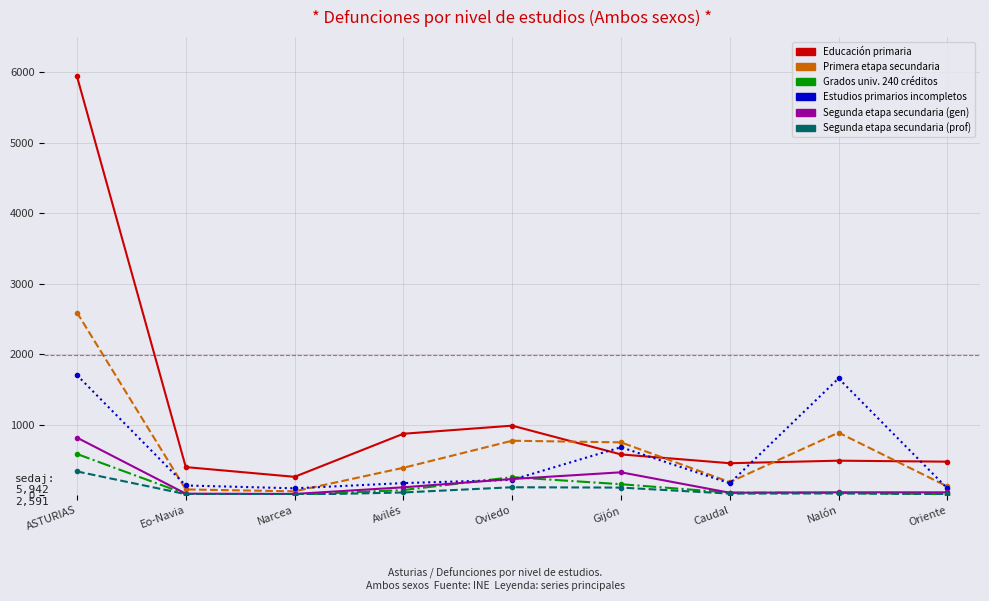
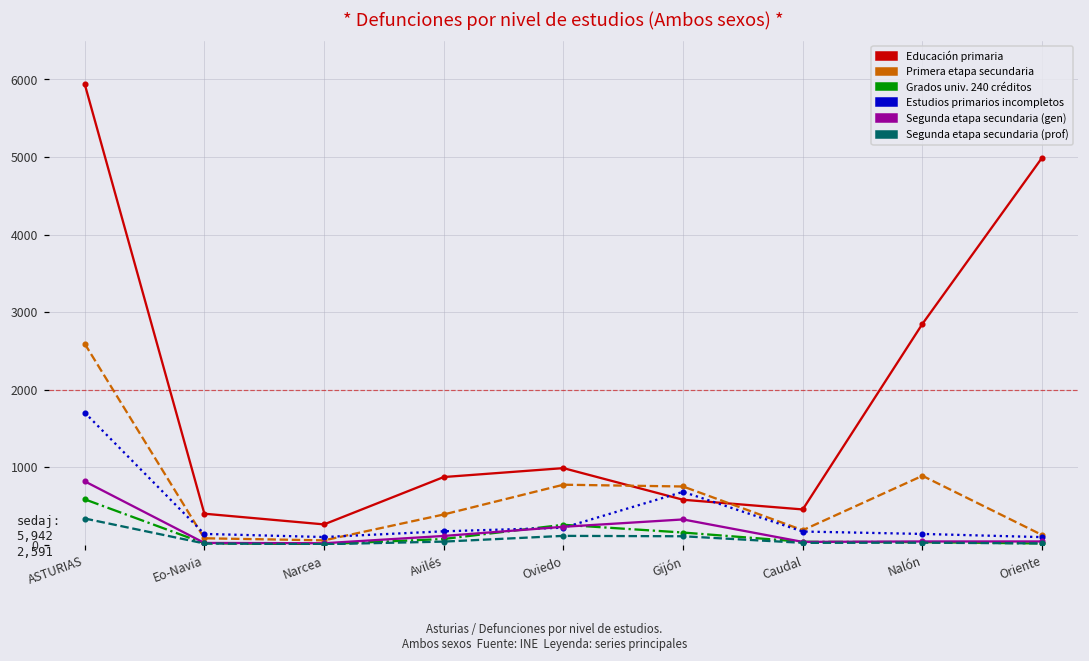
Educación primaria, Nalón: 500 -> 2800
Estudios primarios incompletos, Nalón: 1700 -> 100
Educación primaria, Oriente: 500 -> 5000
